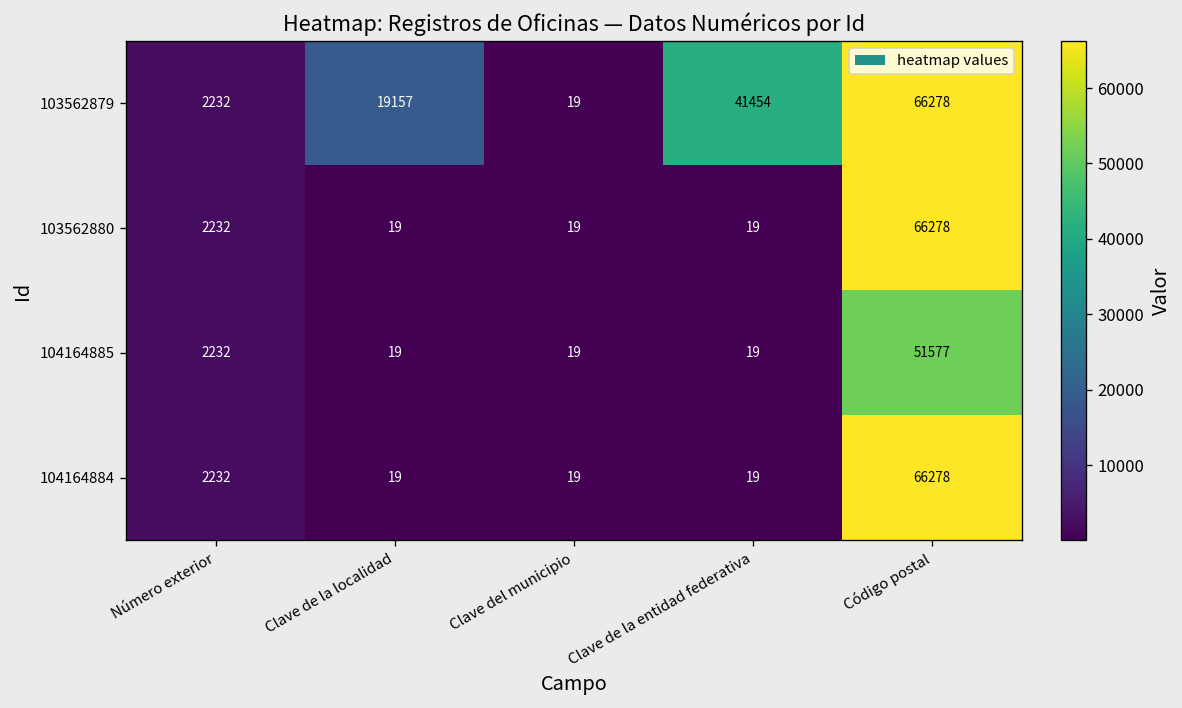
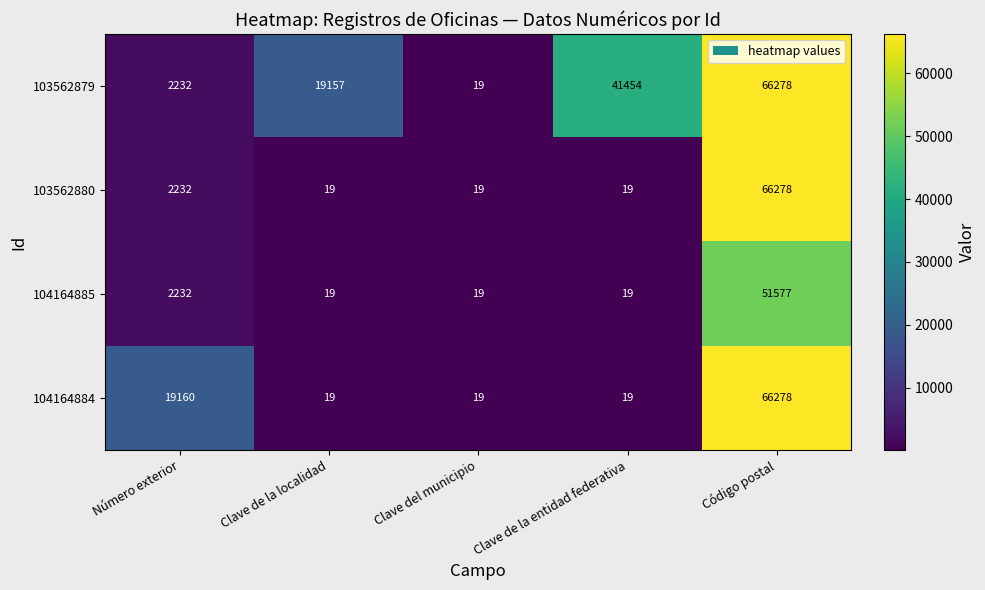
104164884, Número exterior: 2232 -> 19160
